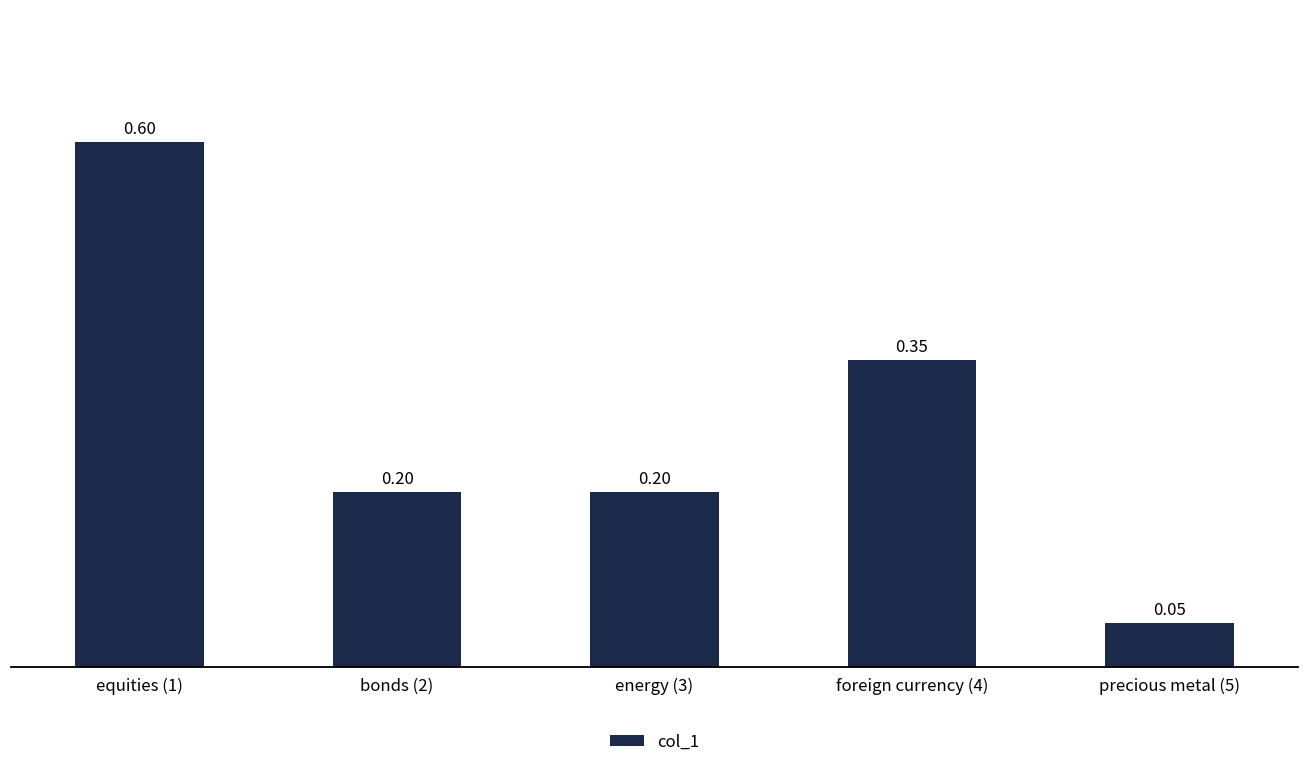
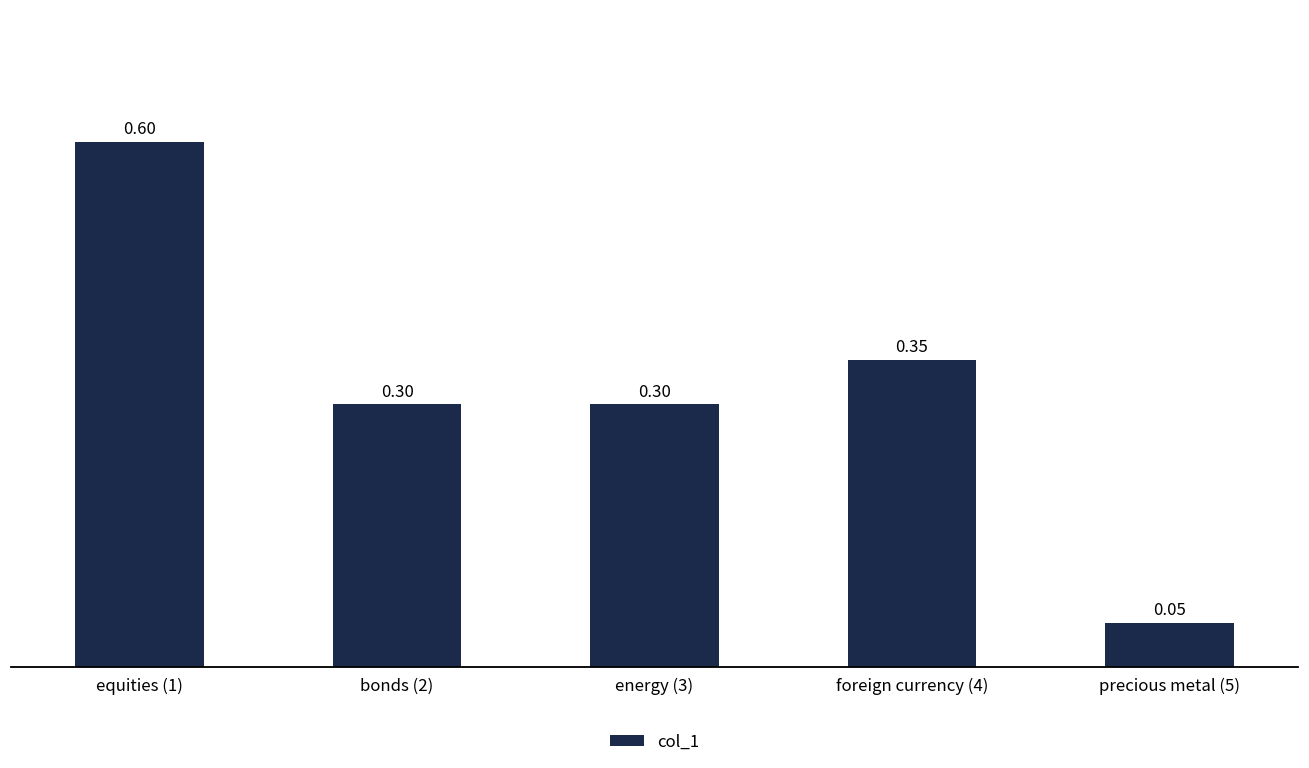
bonds (2): 0.20 -> 0.30
energy (3): 0.20 -> 0.30
